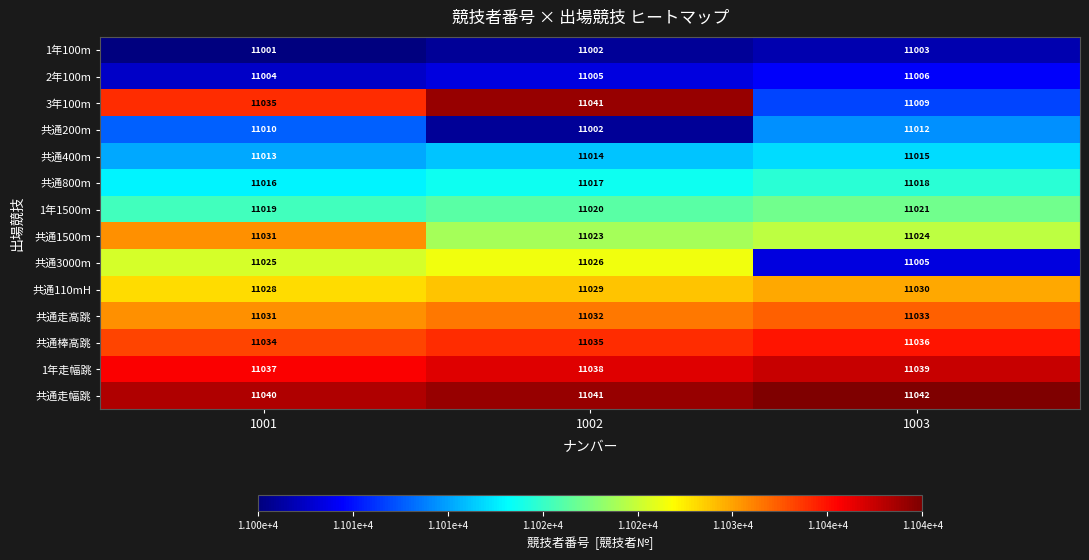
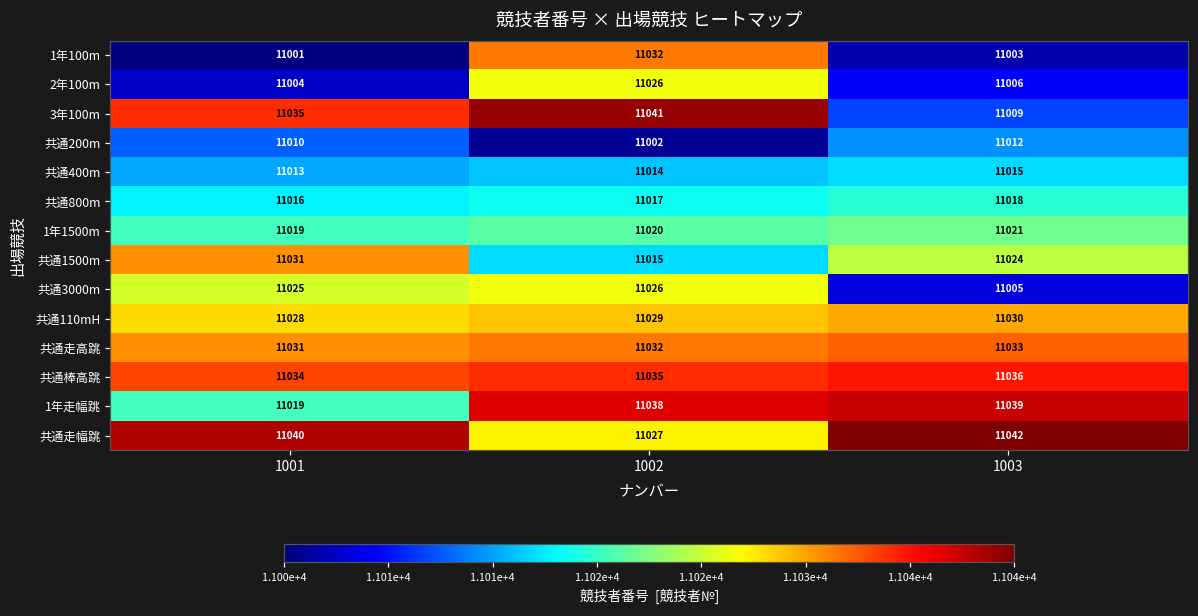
1年100m, 1002: 11002 -> 11032
2年100m, 1002: 11005 -> 11026
共通1500m, 1002: 11023 -> 11015
1年走幅跳, 1001: 11037 -> 11019
共通走幅跳, 1002: 11041 -> 11027
